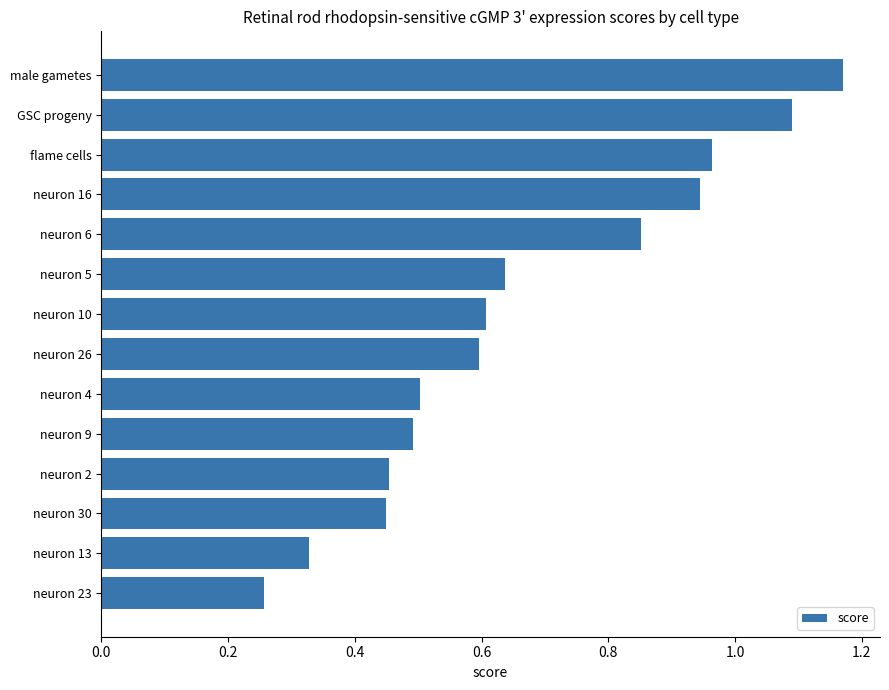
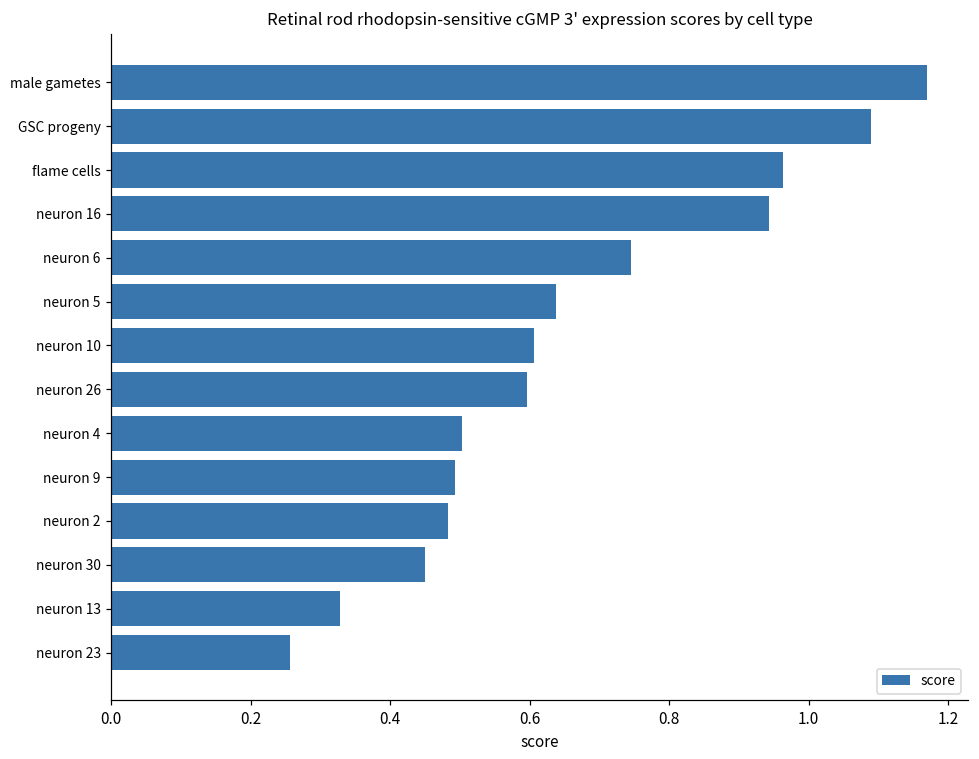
neuron 6: 0.85 -> 0.75
neuron 2: 0.45 -> 0.48
